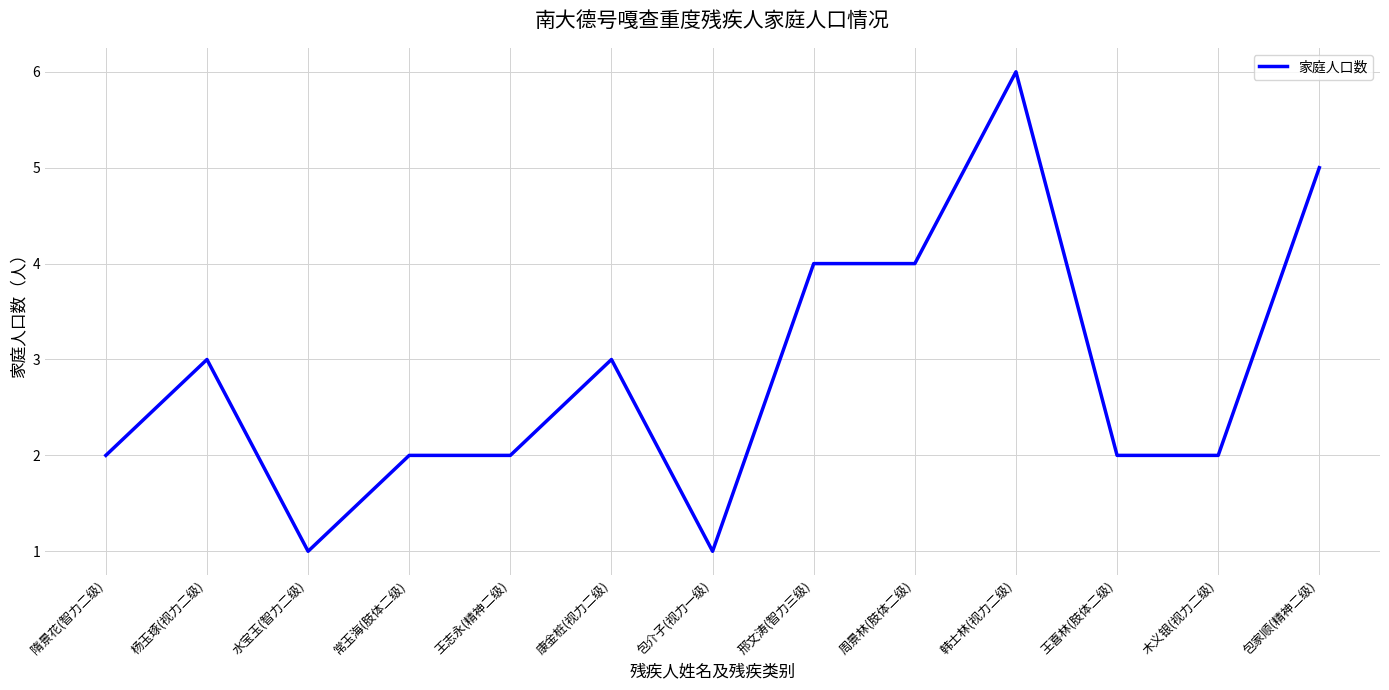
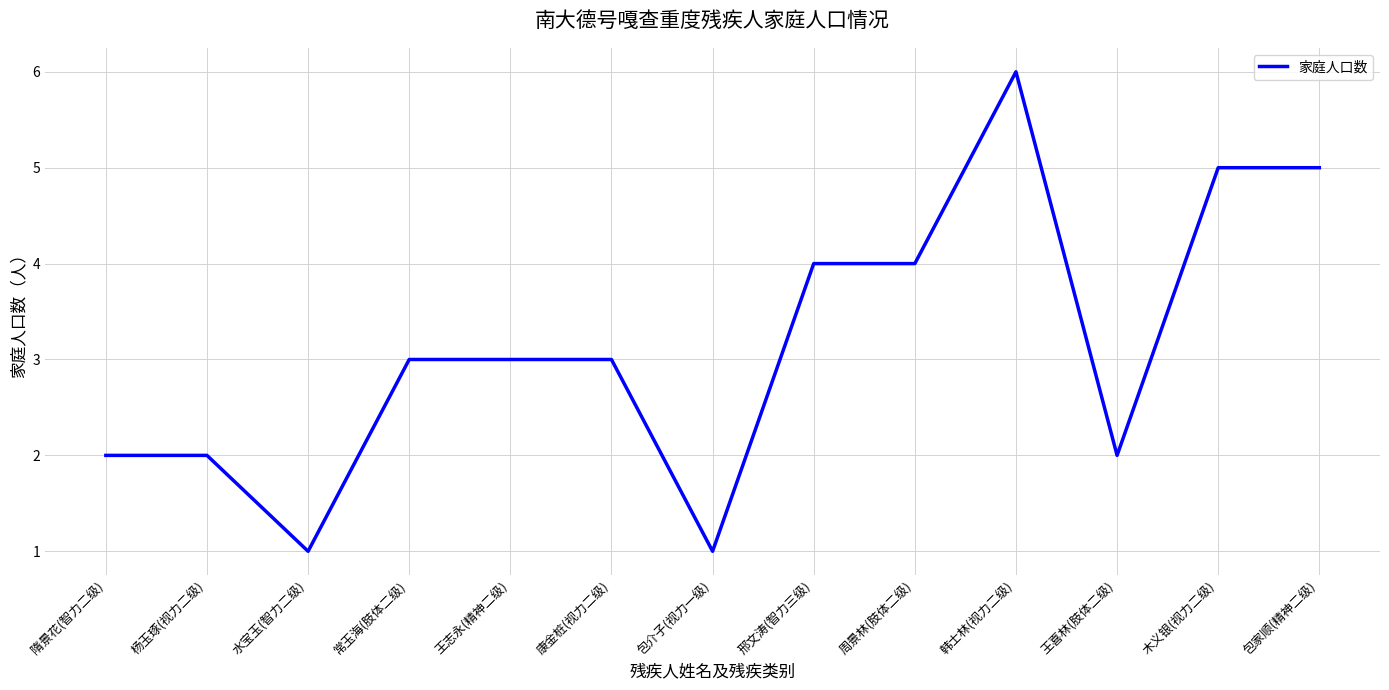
杨玉琢(视力二级): 3 -> 2
常玉海(肢体二级): 2 -> 3
王志永(精神二级): 2 -> 3
木义银(视力二级): 2 -> 5
